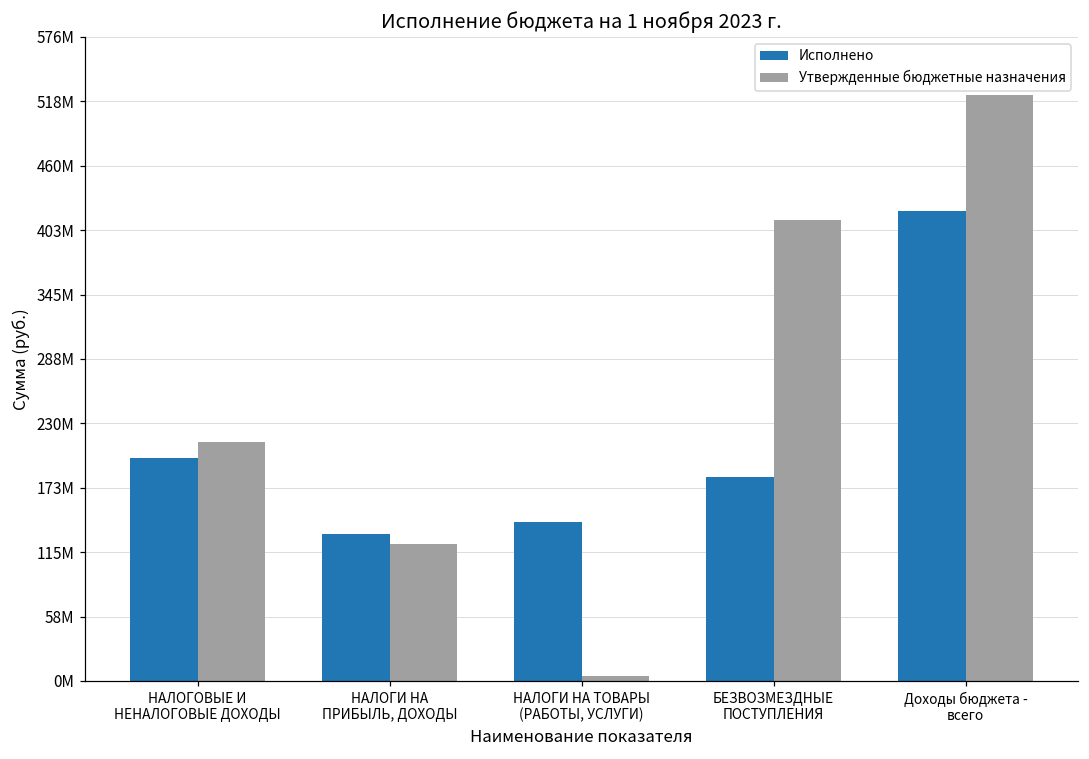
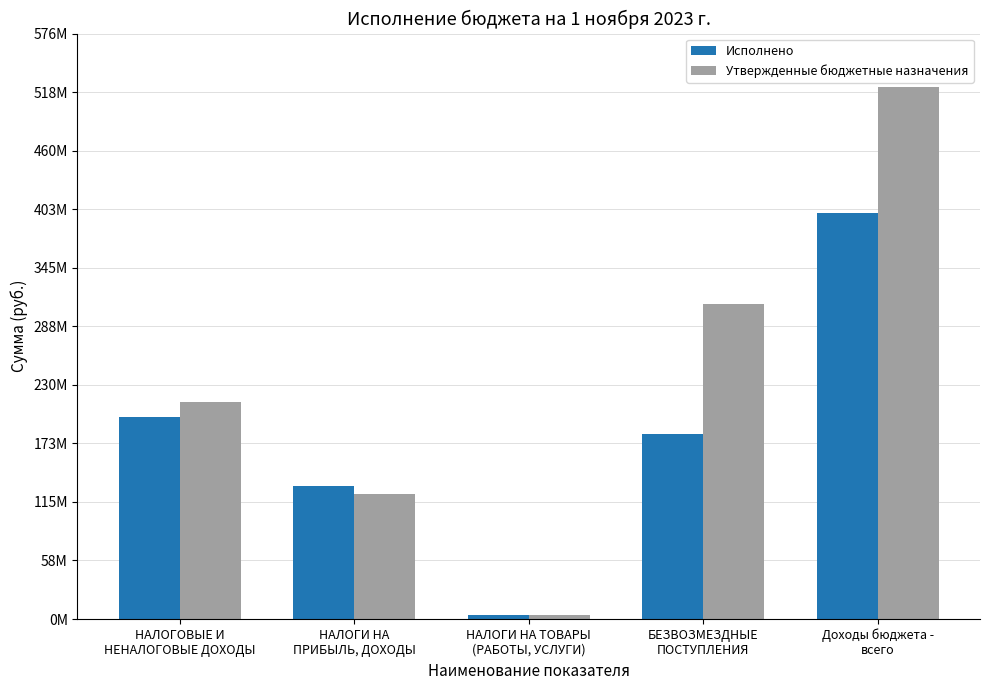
Исполнено, НАЛОГИ НА ТОВАРЫ (РАБОТЫ, УСЛУГИ): 142000000 -> 4000000
Утвержденные бюджетные назначения, БЕЗВОЗМЕЗДНЫЕ ПОСТУПЛЕНИЯ: 412000000 -> 310000000
Исполнено, Доходы бюджета - всего: 420000000 -> 399000000
